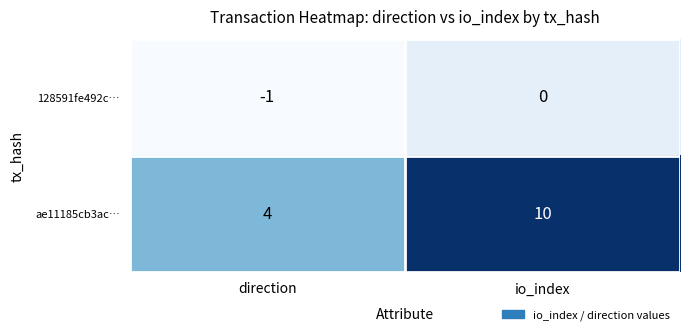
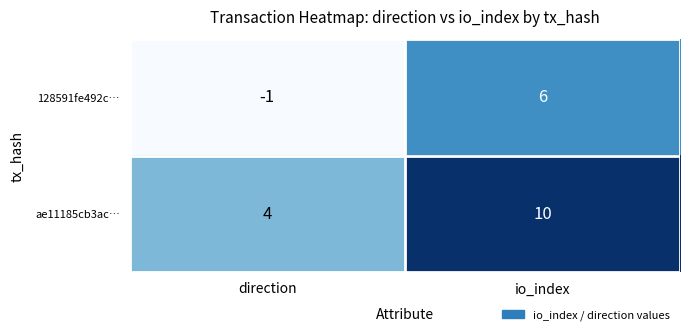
128591fe492c…, io_index: 0 -> 6
